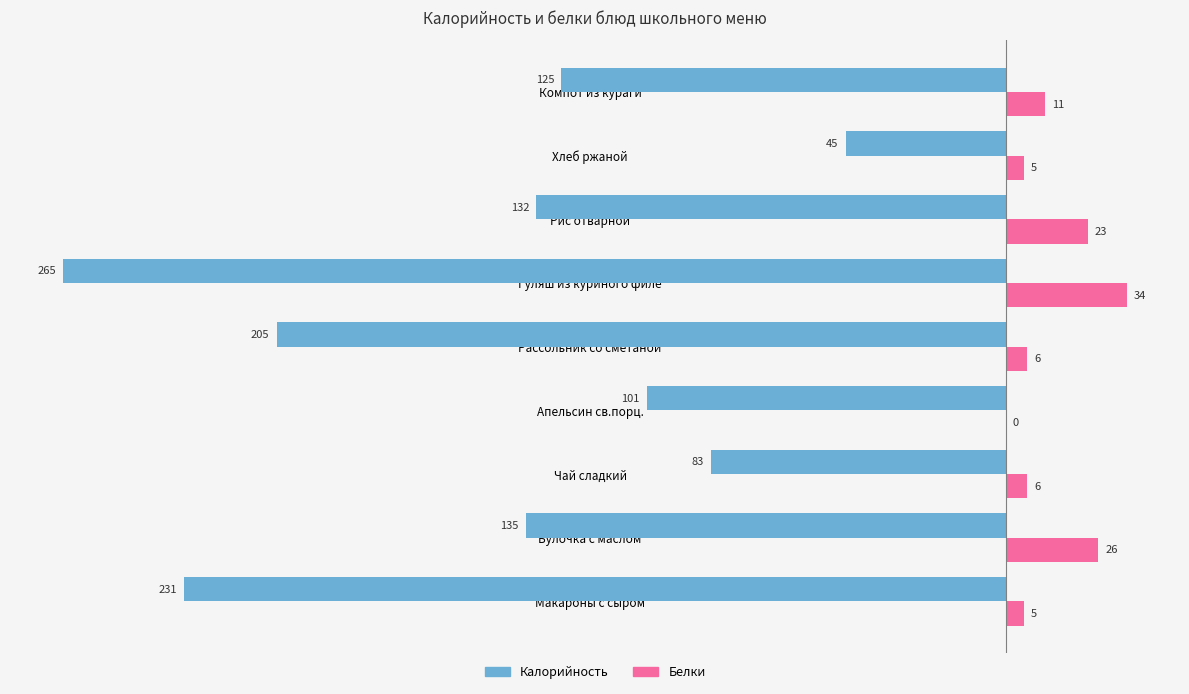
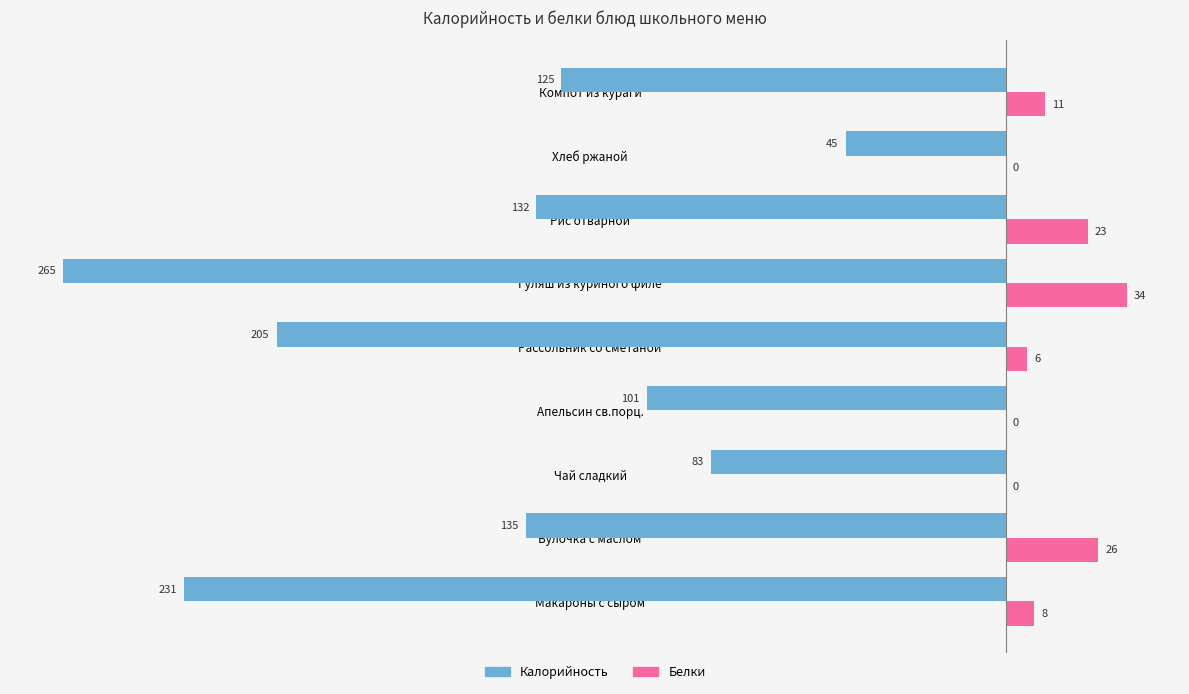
Белки, Хлеб ржаной: 5 -> 0
Белки, Чай сладкий: 6 -> 0
Белки, Макароны с сыром: 5 -> 8
